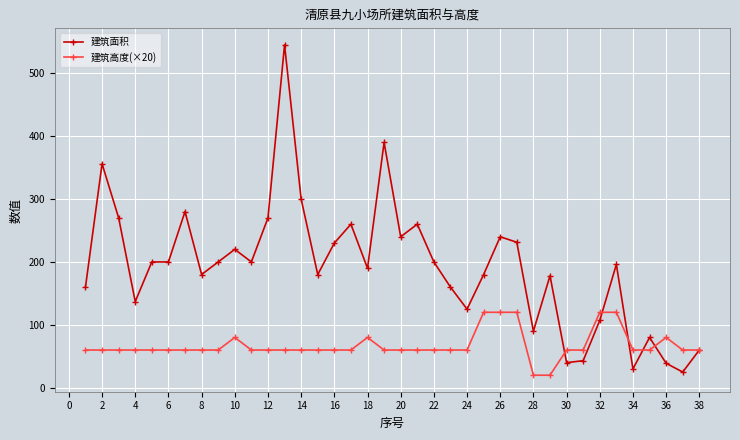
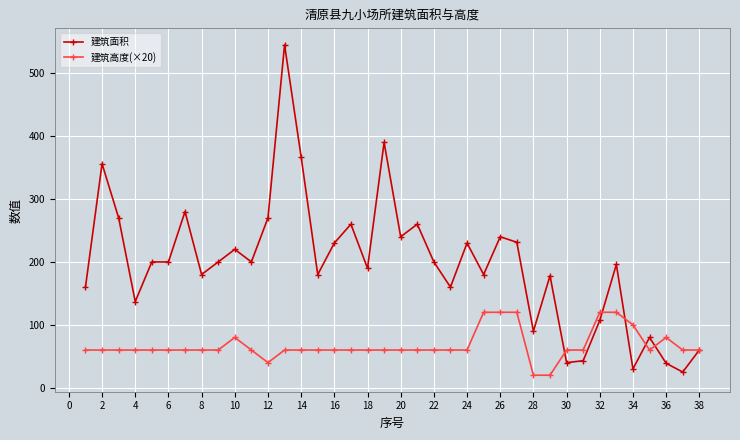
建筑高度(×20), 12: 60 -> 40
建筑面积, 14: 300 -> 370
建筑高度(×20), 18: 80 -> 60
建筑面积, 24: 130 -> 230
建筑高度(×20), 34: 60 -> 100
